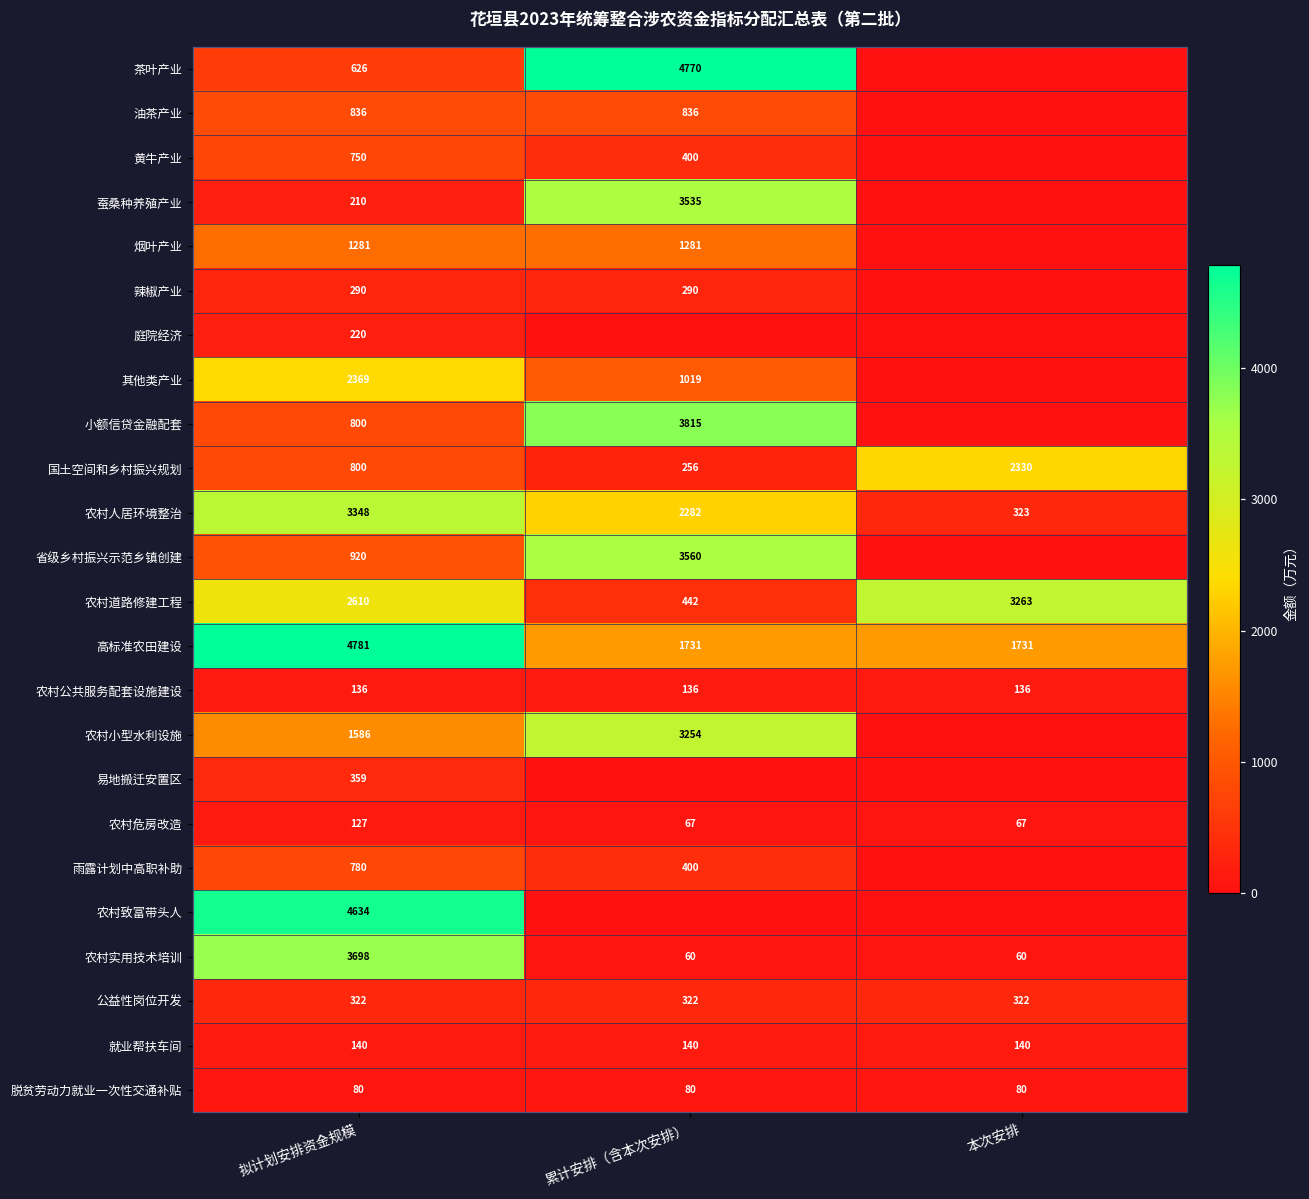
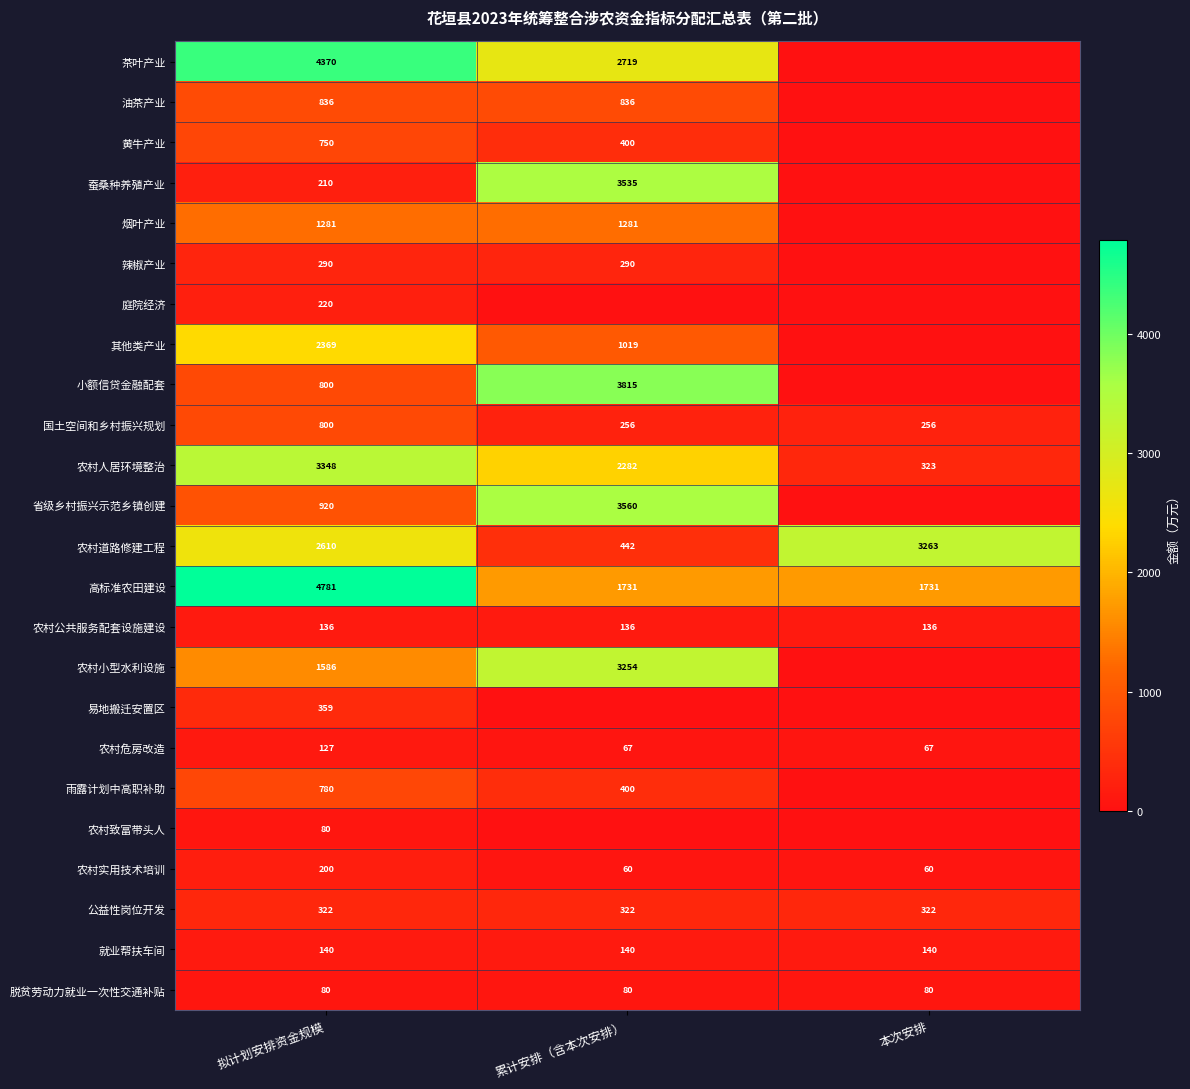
茶叶产业, 拟计划安排资金规模: 626 -> 4370
茶叶产业, 累计安排（含本次安排）: 4770 -> 2719
国土空间和乡村振兴规划, 本次安排: 2330 -> 256
农村致富带头人, 拟计划安排资金规模: 4634 -> 80
农村实用技术培训, 拟计划安排资金规模: 3698 -> 200
